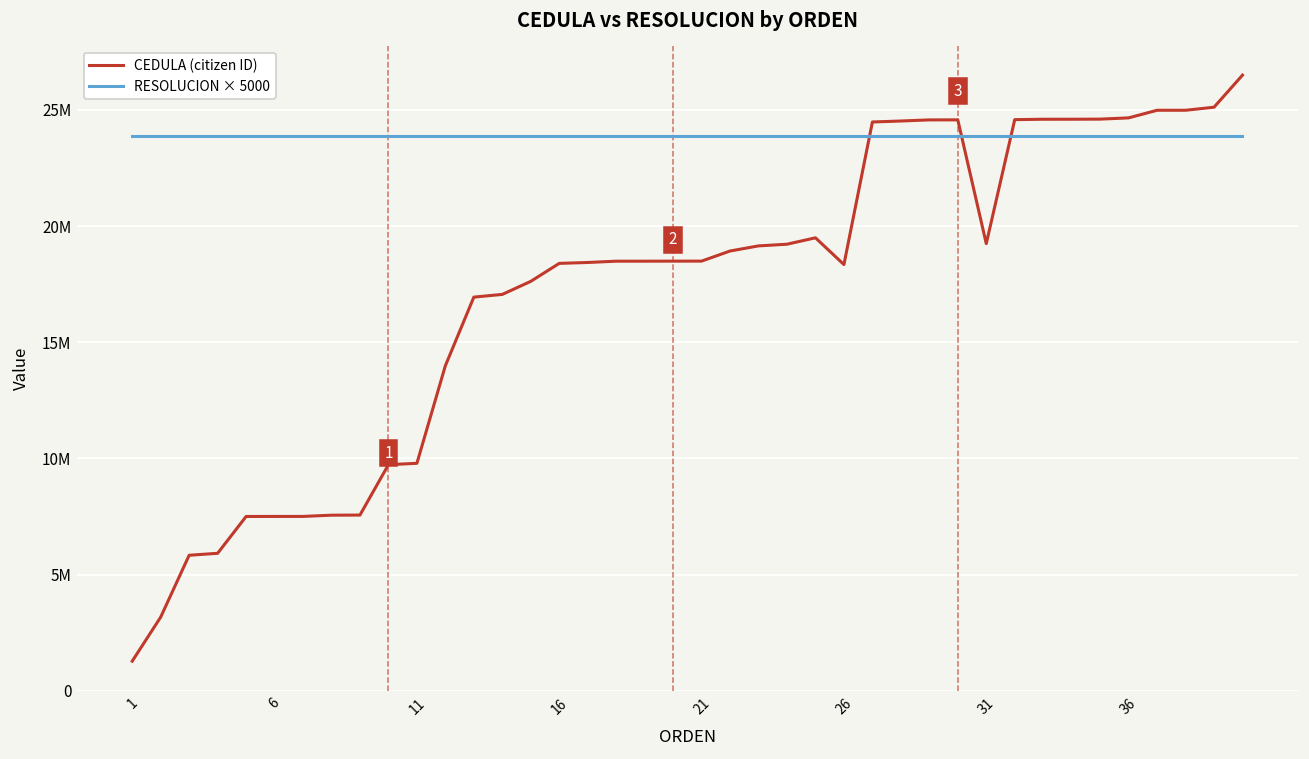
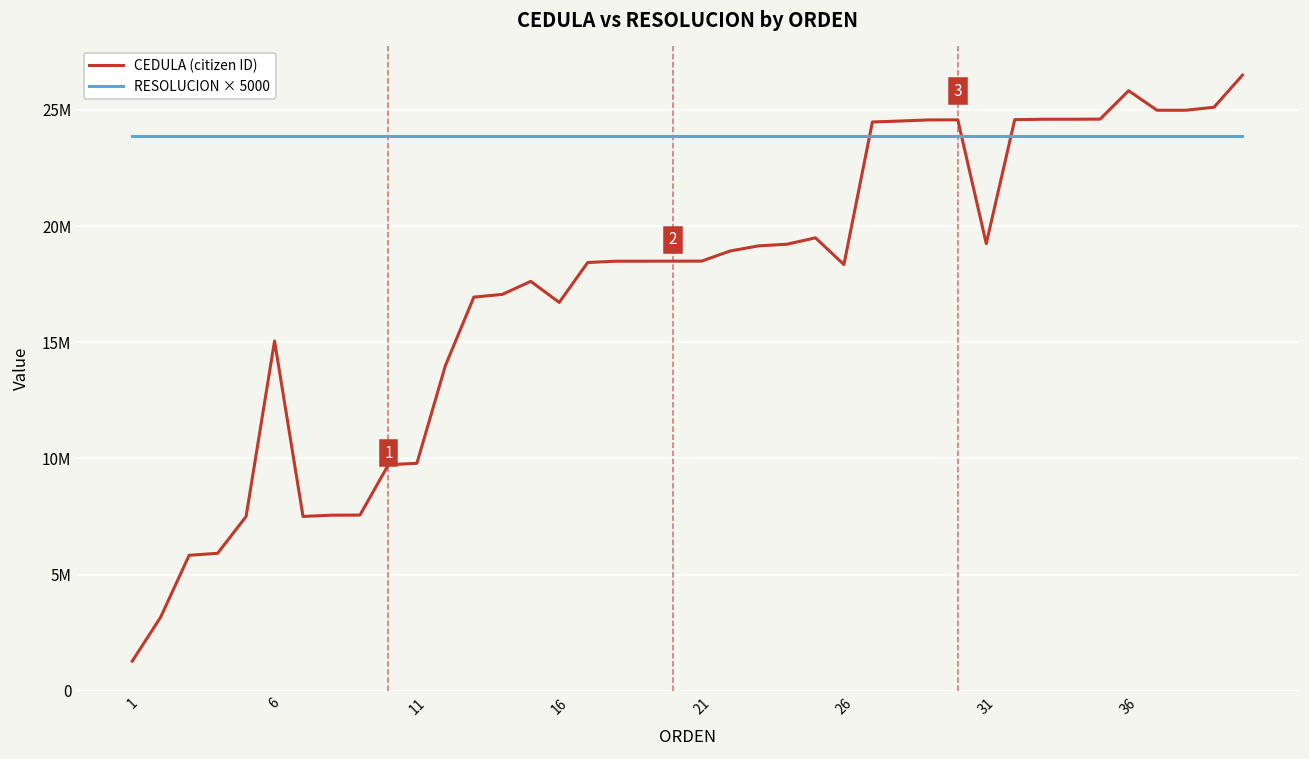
CEDULA (citizen ID), 6: 7500000 -> 15100000
CEDULA (citizen ID), 16: 18400000 -> 16700000
CEDULA (citizen ID), 36: 24700000 -> 25800000
